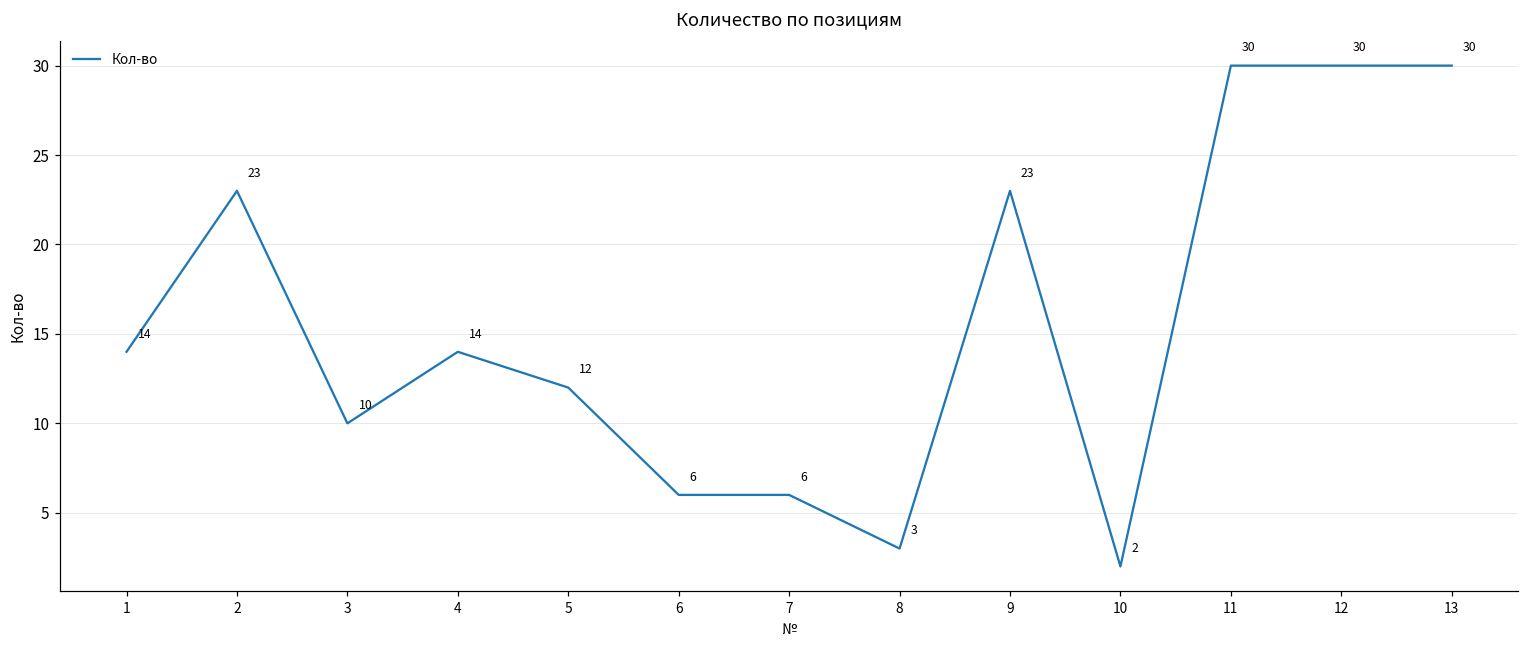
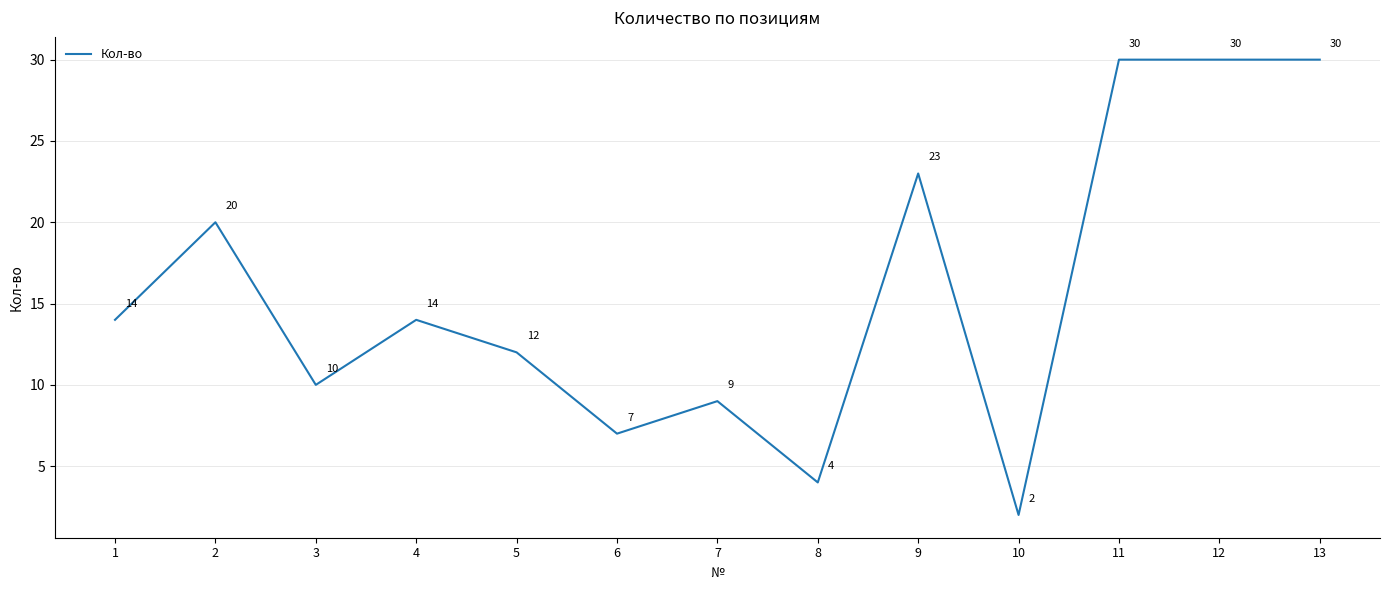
2: 23 -> 20
6: 6 -> 7
7: 6 -> 9
8: 3 -> 4
